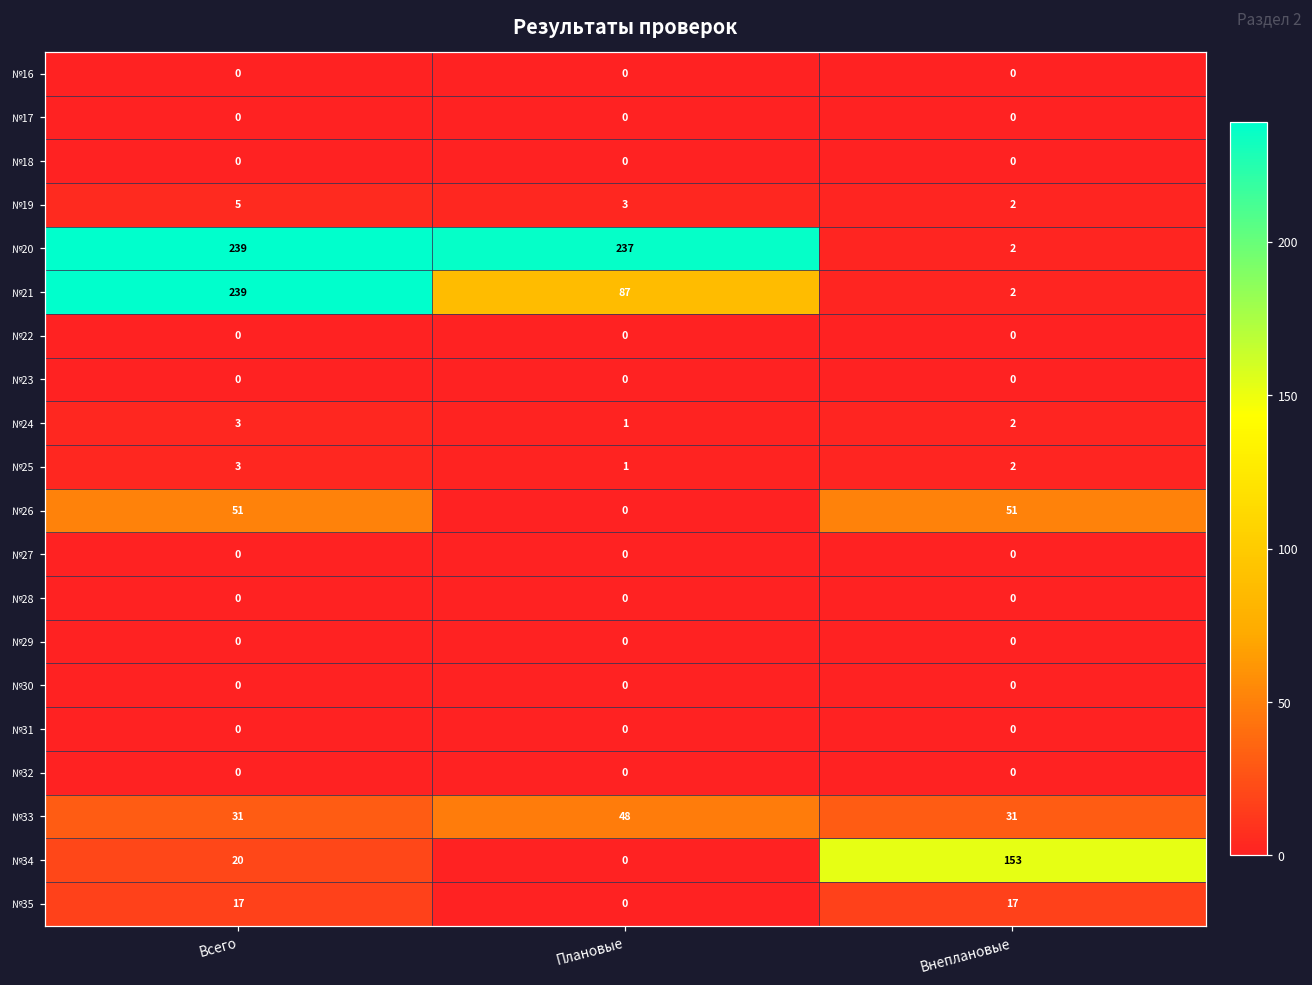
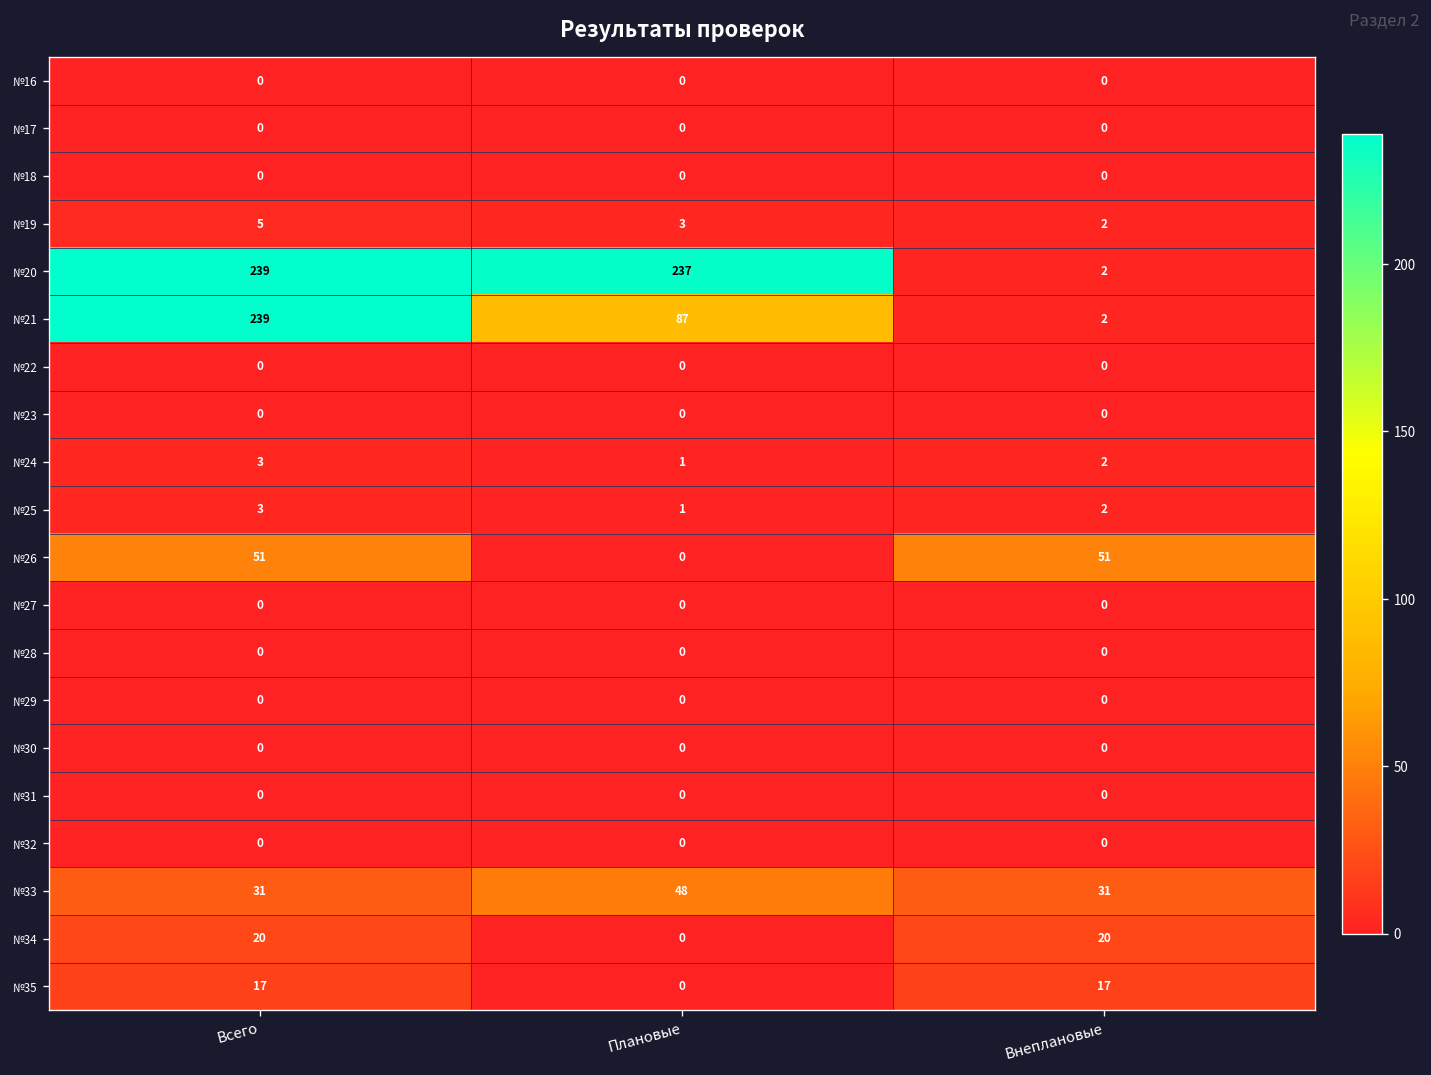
№34, Внеплановые: 153 -> 20
